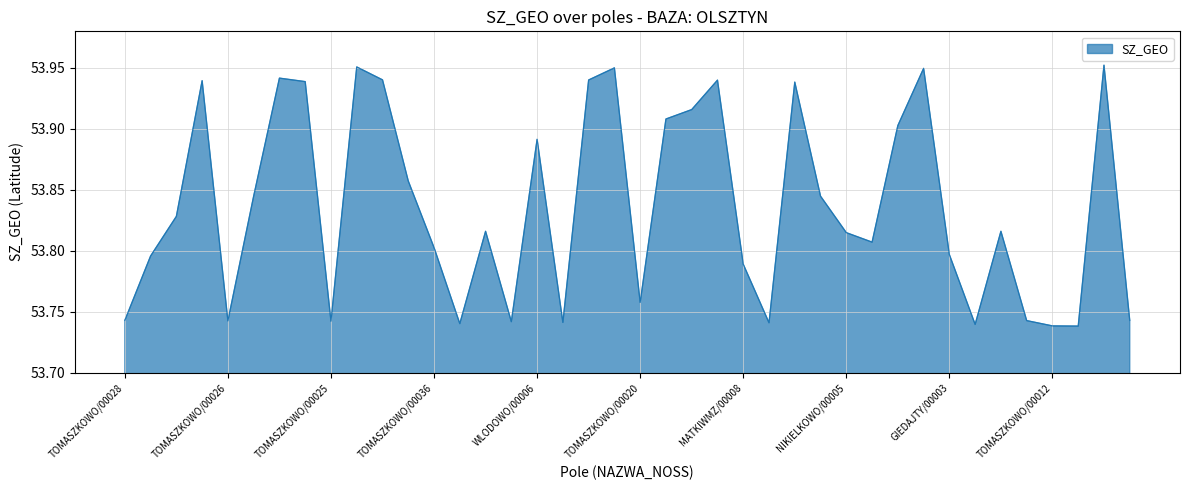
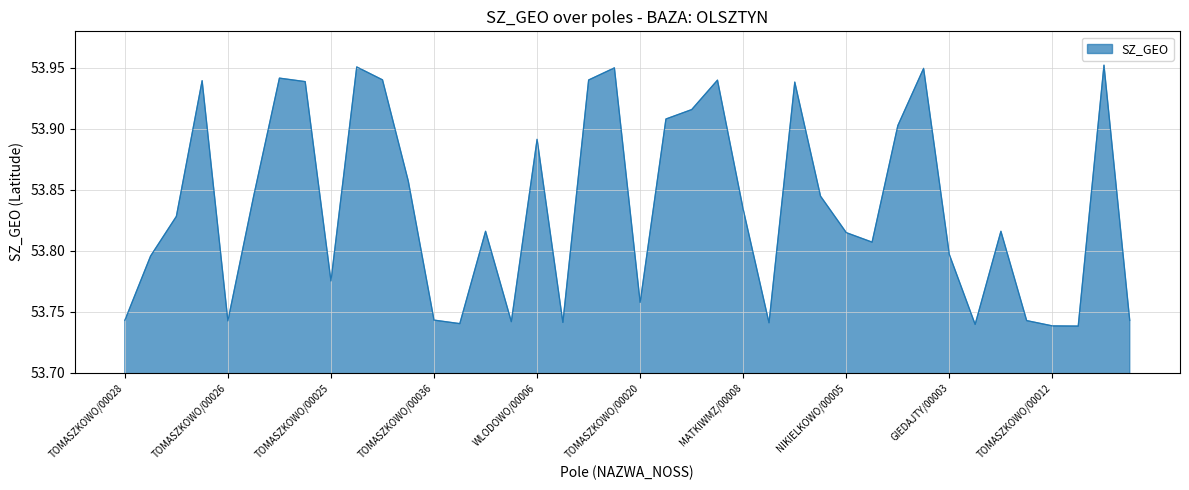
TOMASZKOWO/00025: 53.742 -> 53.775
TOMASZKOWO/00036: 53.803 -> 53.743
MATKIWMZ/00008: 53.789 -> 53.834
